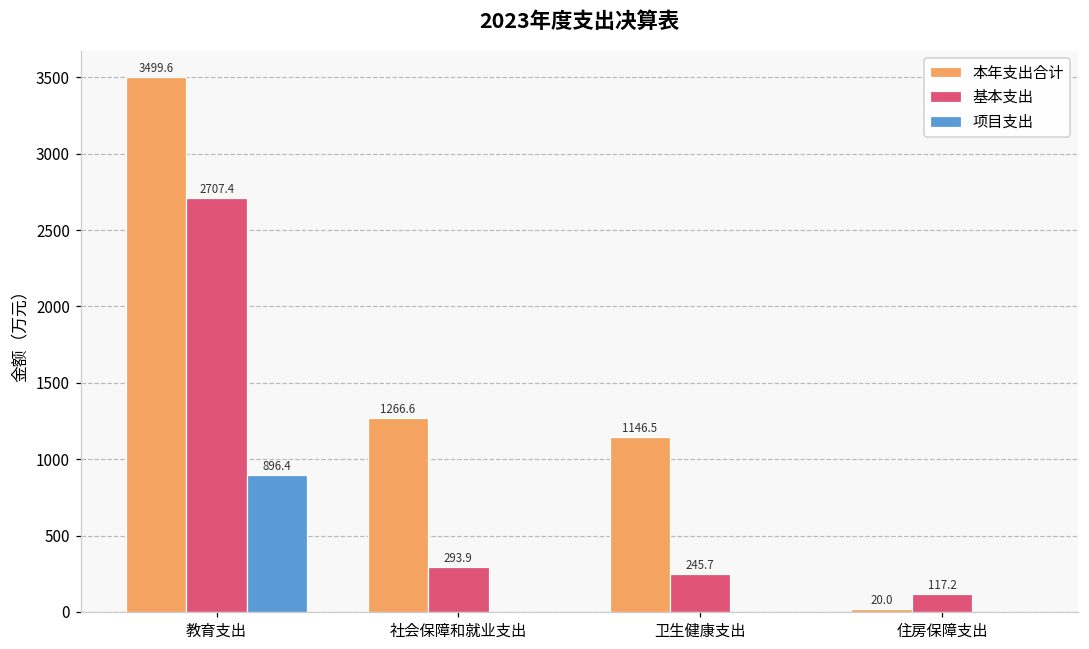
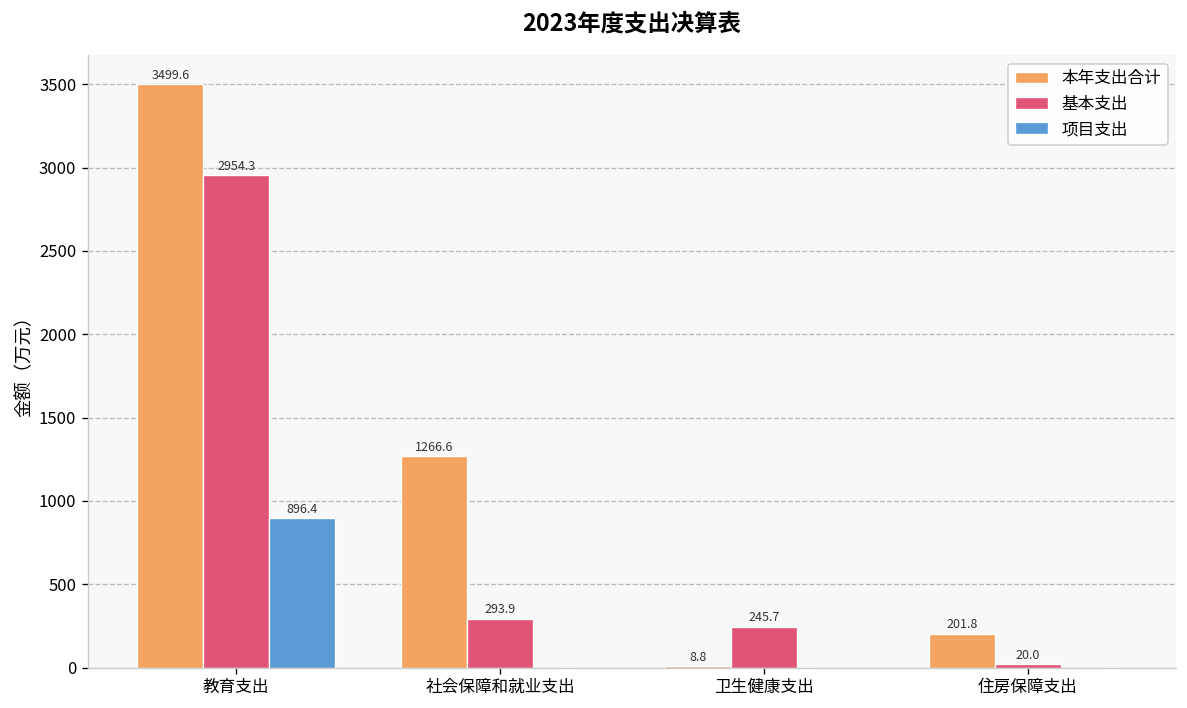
基本支出, 教育支出: 2707.4 -> 2954.3
本年支出合计, 卫生健康支出: 1146.5 -> 8.8
本年支出合计, 住房保障支出: 20.0 -> 201.8
基本支出, 住房保障支出: 117.2 -> 20.0
